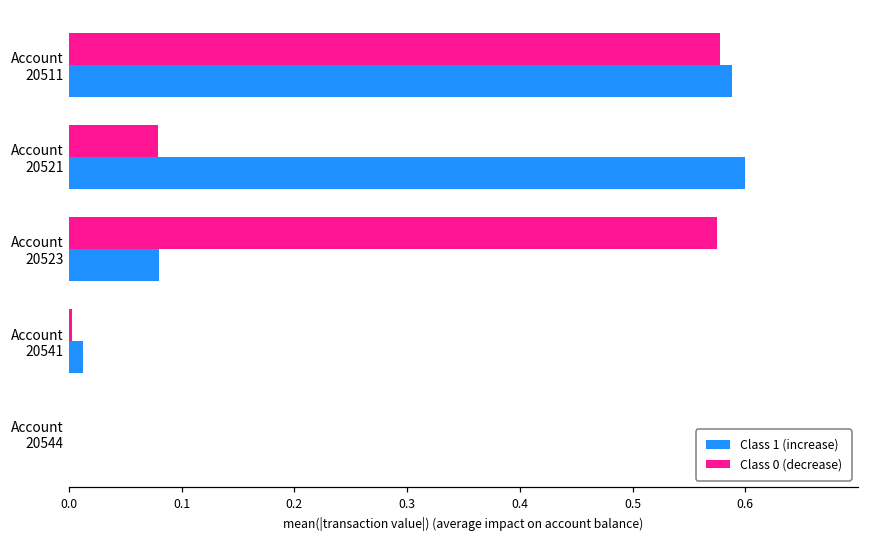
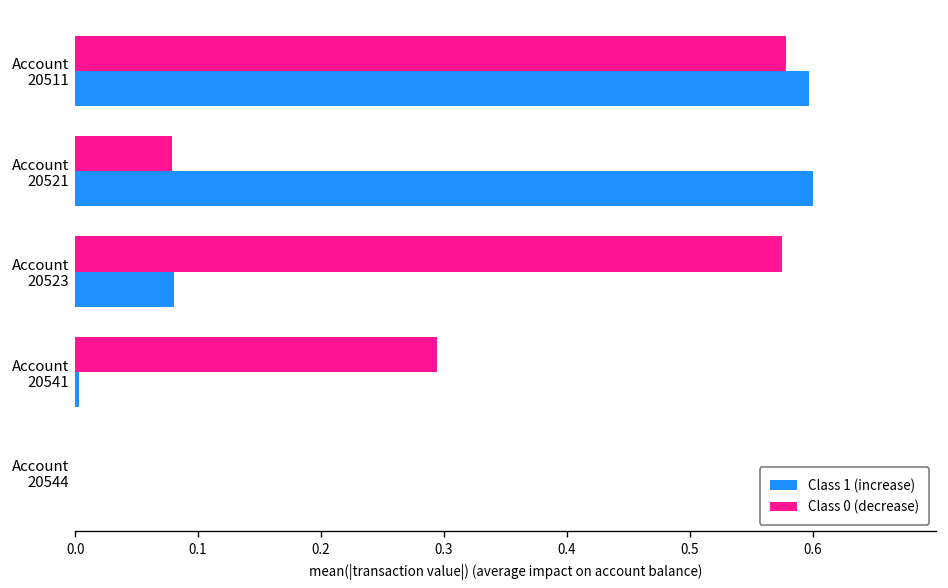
Class 1 (increase), Account 20511: 0.589 -> 0.597
Class 0 (decrease), Account 20541: 0.003 -> 0.294
Class 1 (increase), Account 20541: 0.012 -> 0.003
